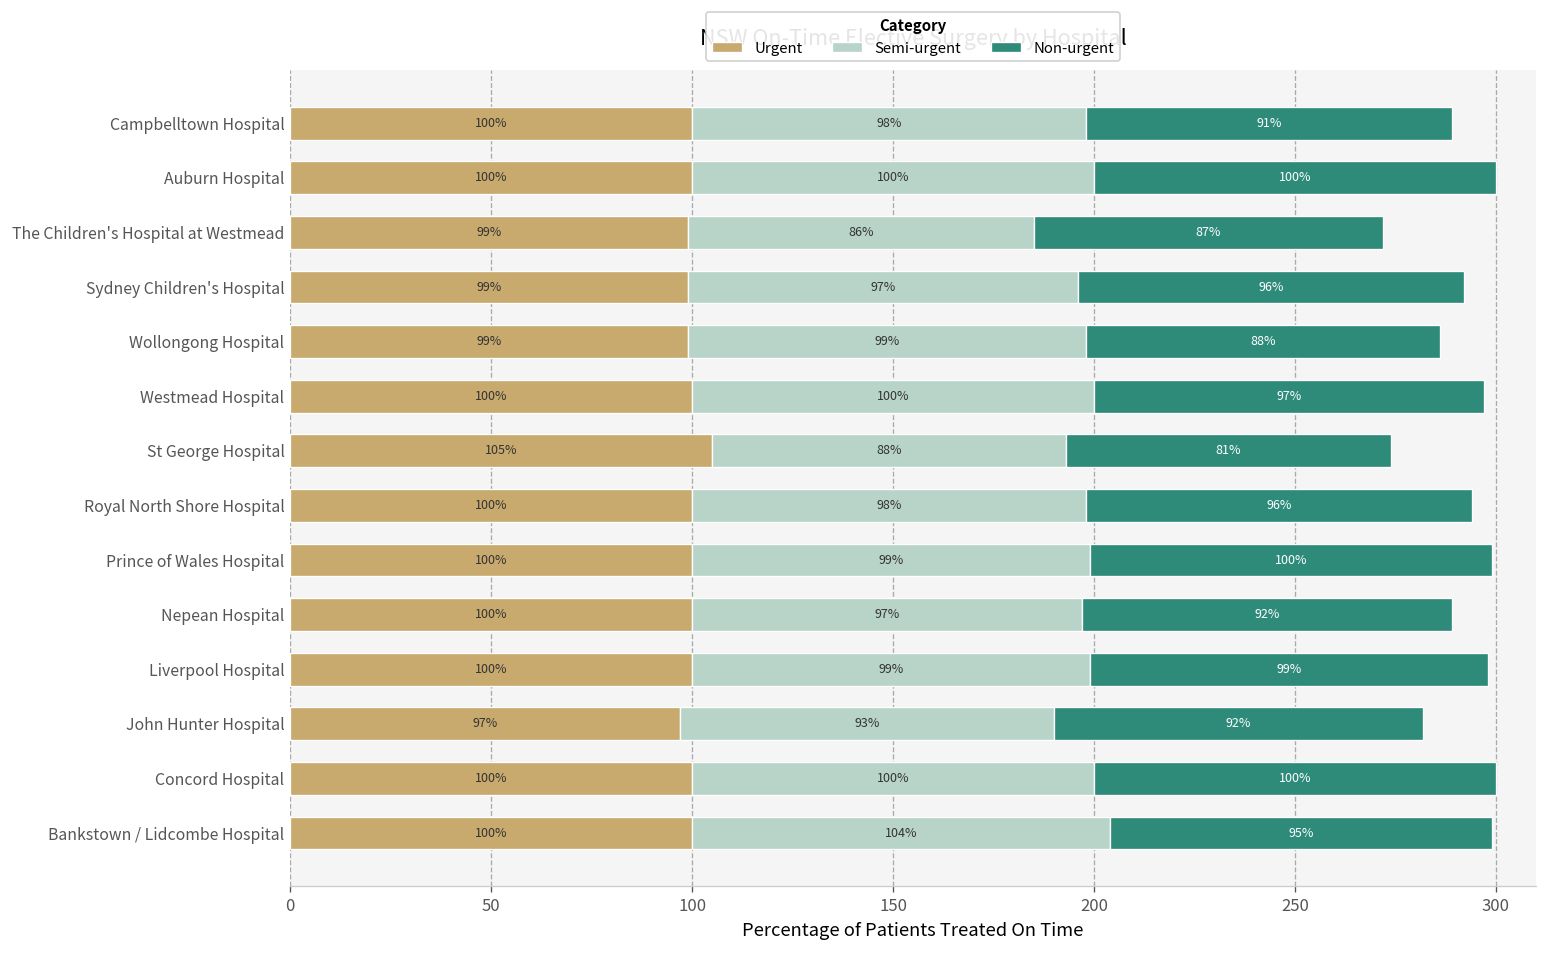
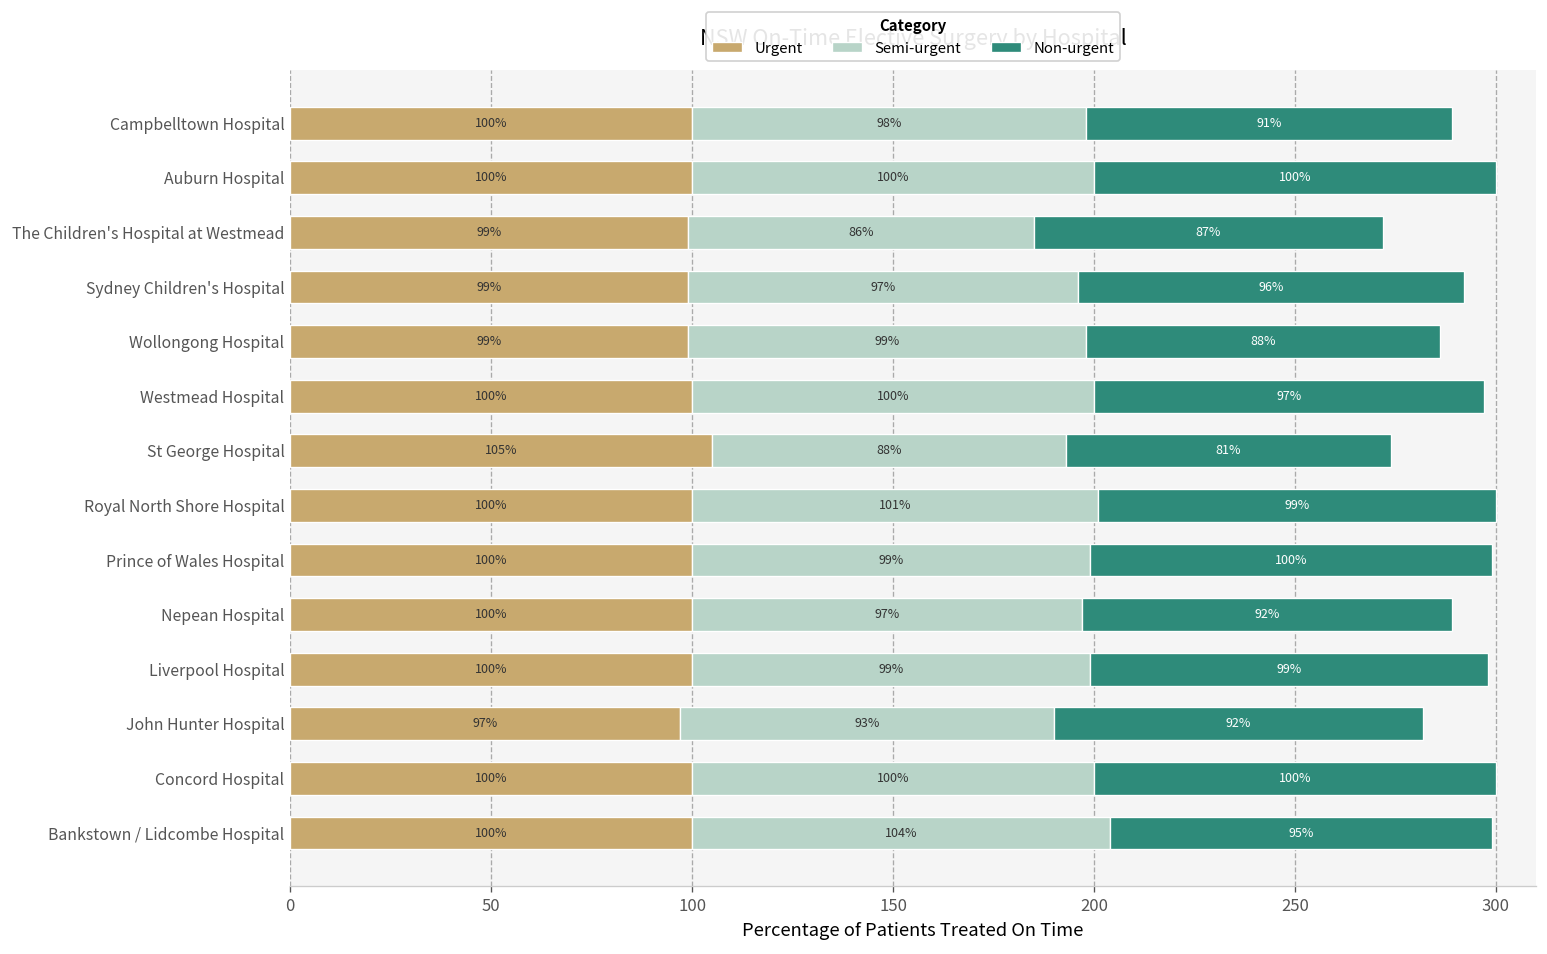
Semi-urgent, Royal North Shore Hospital: 98% -> 101%
Non-urgent, Royal North Shore Hospital: 96% -> 99%
